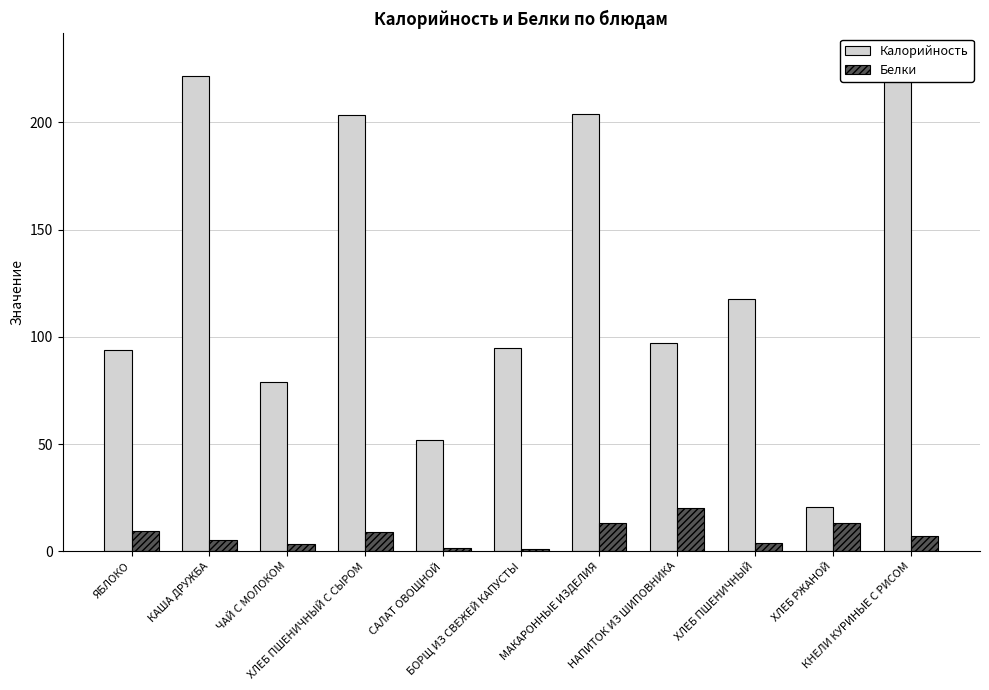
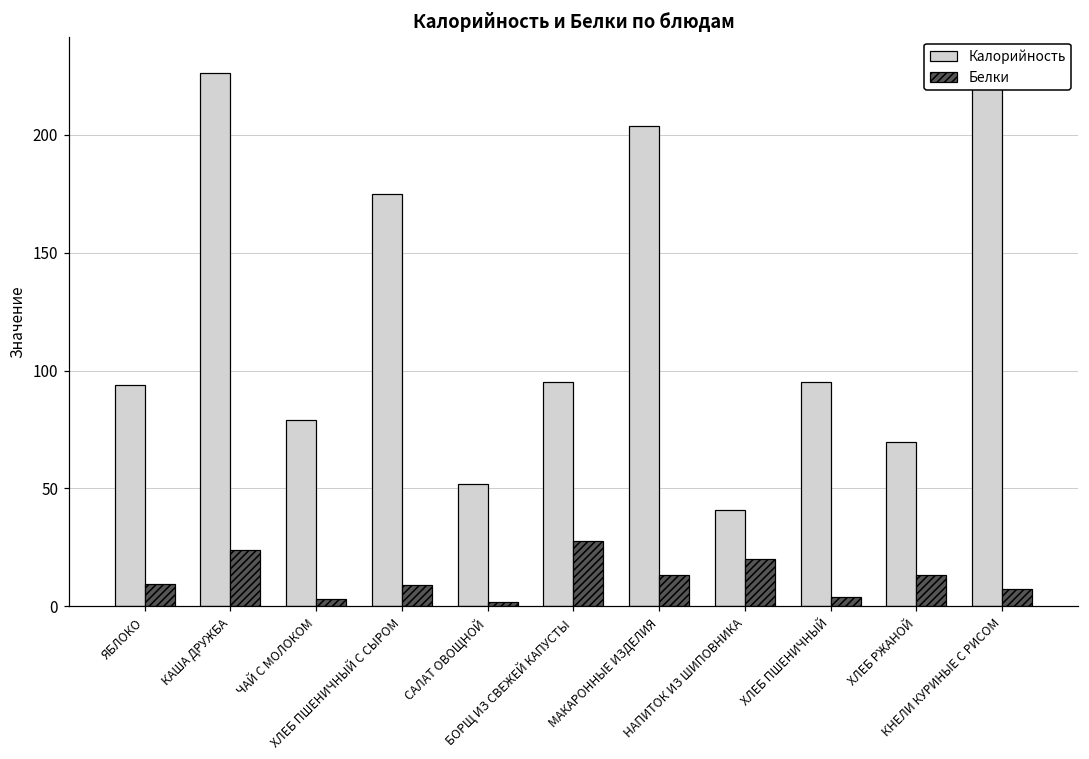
Калорийность, КАША ДРУЖБА: 222 -> 226
Белки, КАША ДРУЖБА: 5 -> 24
Калорийность, ХЛЕБ ПШЕНИЧНЫЙ С СЫРОМ: 203 -> 175
Белки, БОРЩ ИЗ СВЕЖЕЙ КАПУСТЫ: 1 -> 28
Калорийность, НАПИТОК ИЗ ШИПОВНИКА: 97 -> 41
Калорийность, ХЛЕБ ПШЕНИЧНЫЙ: 118 -> 95
Калорийность, ХЛЕБ РЖАНОЙ: 21 -> 70
